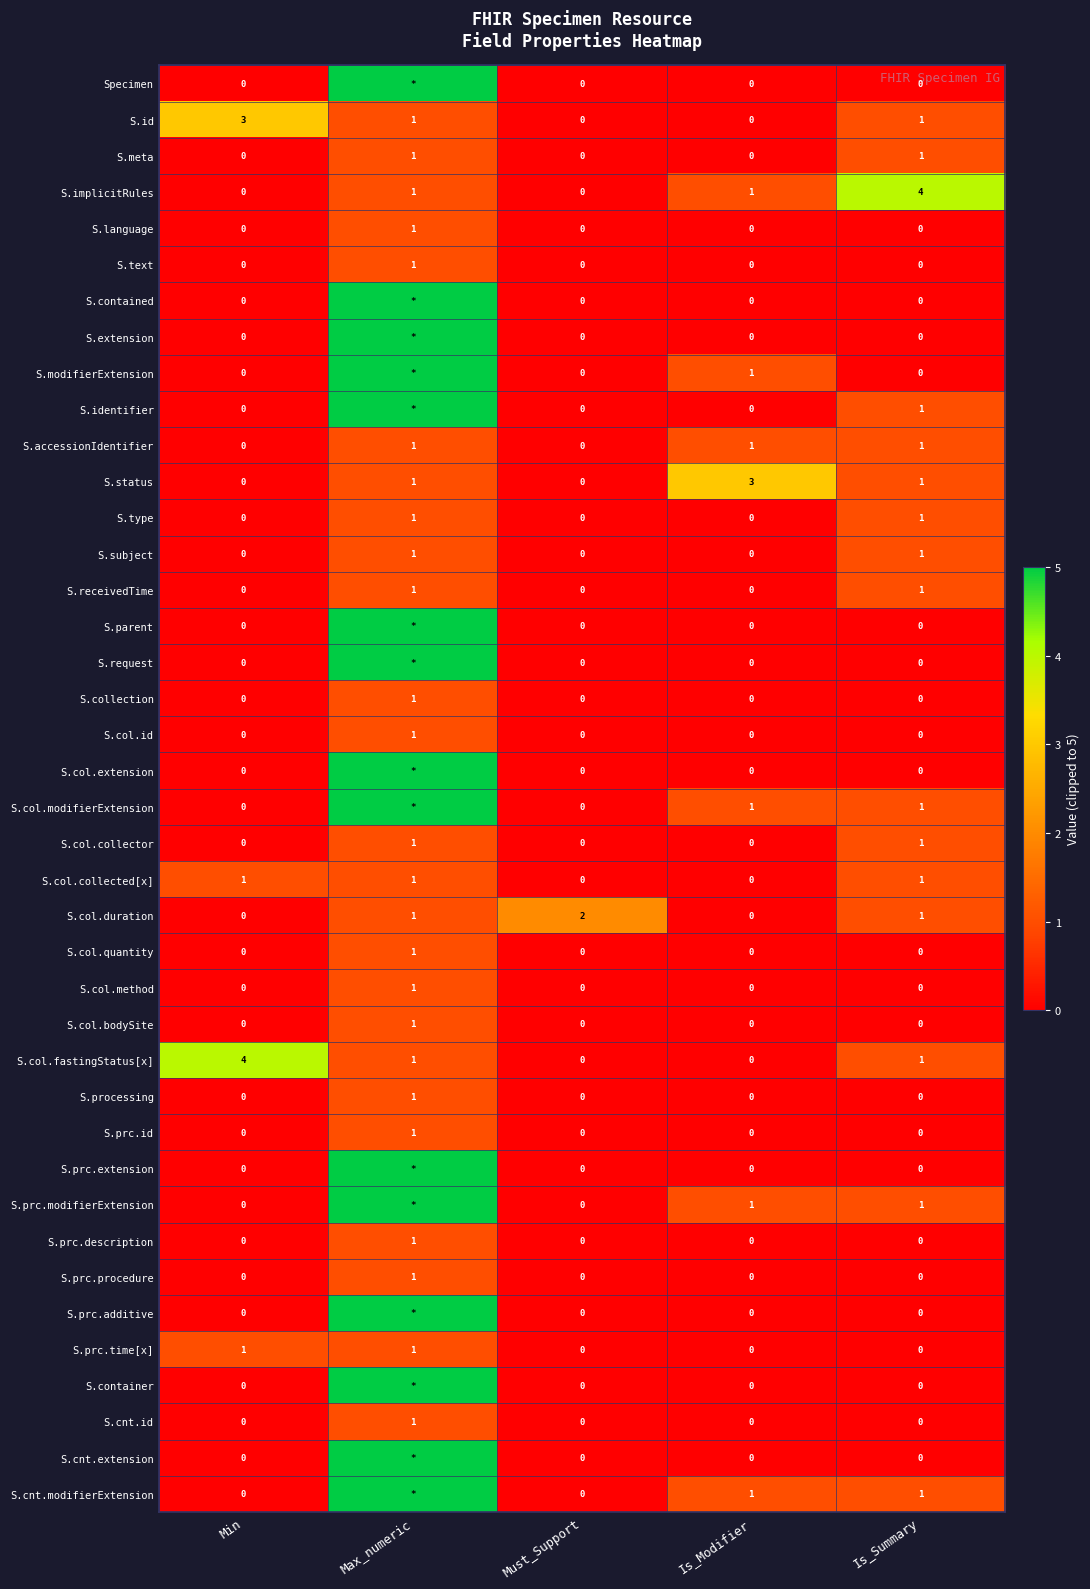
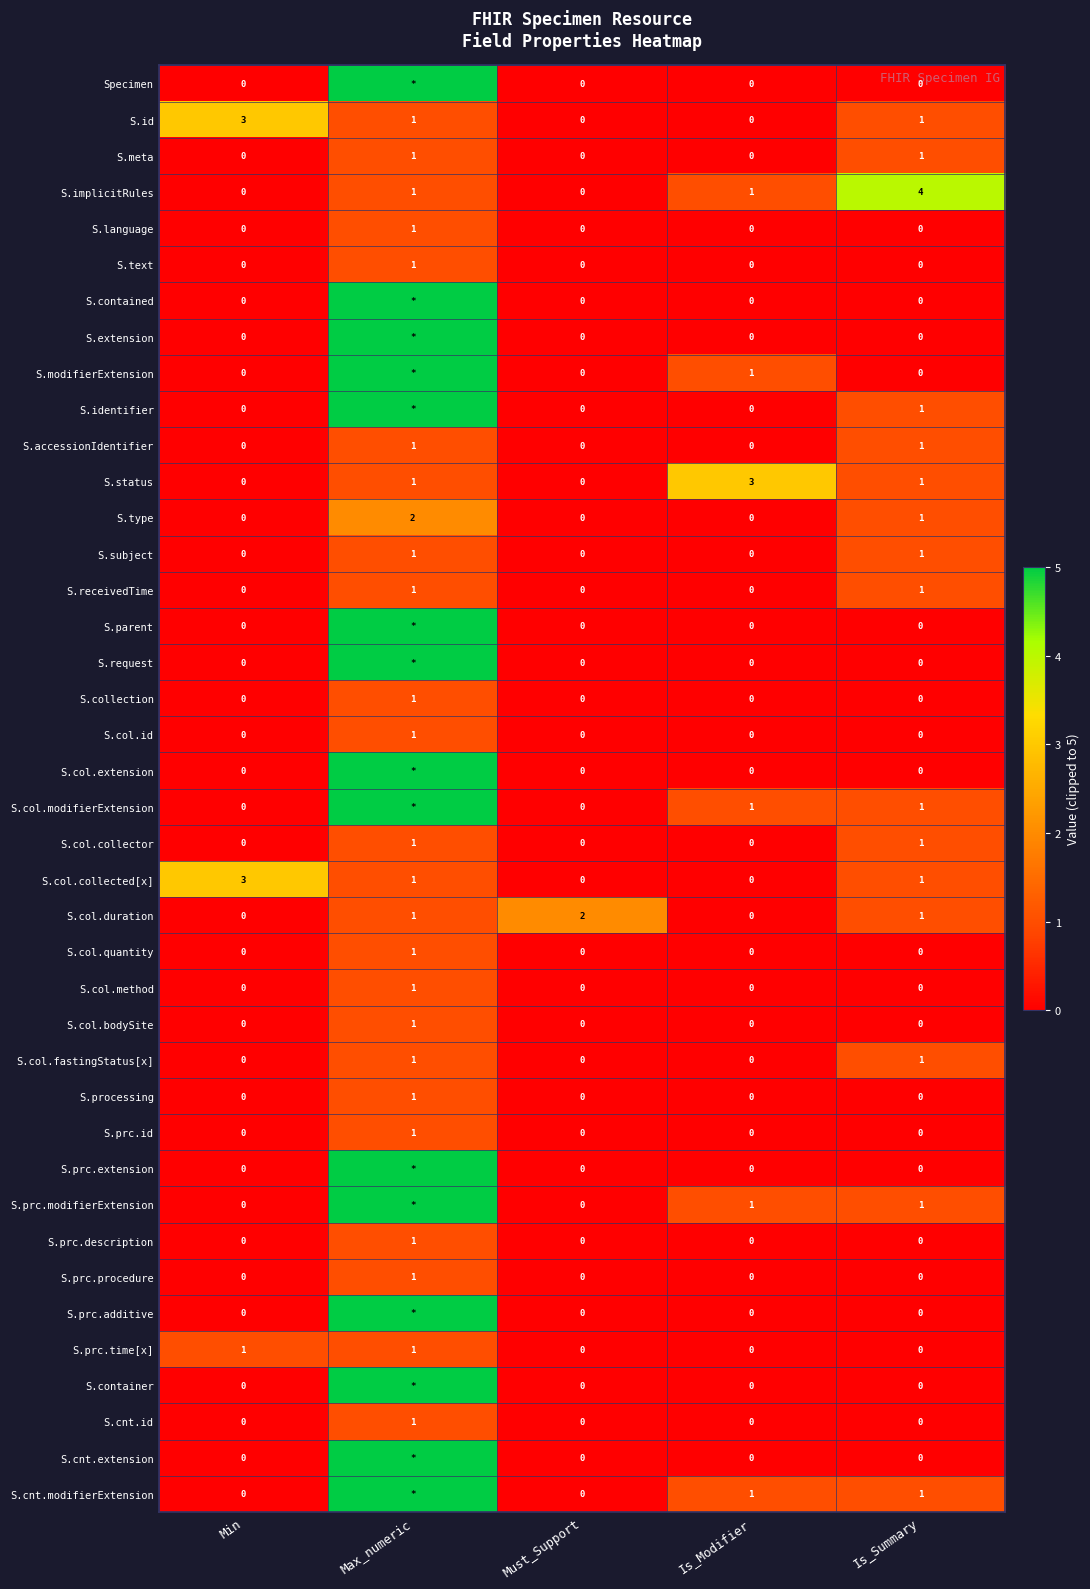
S.accessionIdentifier, Is_Modifier: 1 -> 0
S.type, Max_numeric: 1 -> 2
S.col.collected[x], Min: 1 -> 3
S.col.fastingStatus[x], Min: 4 -> 0
